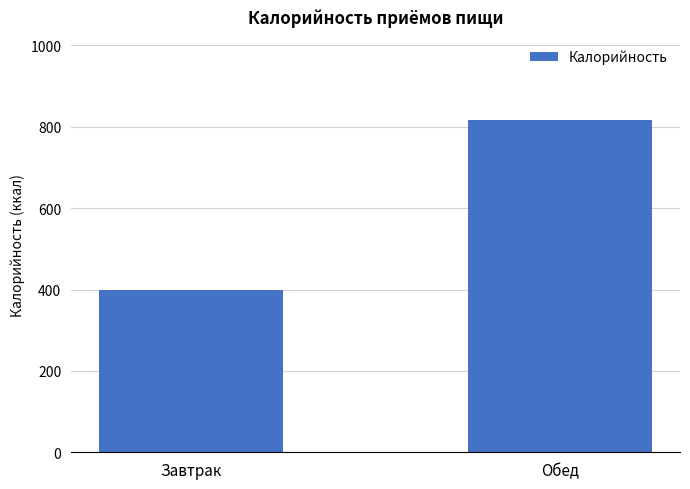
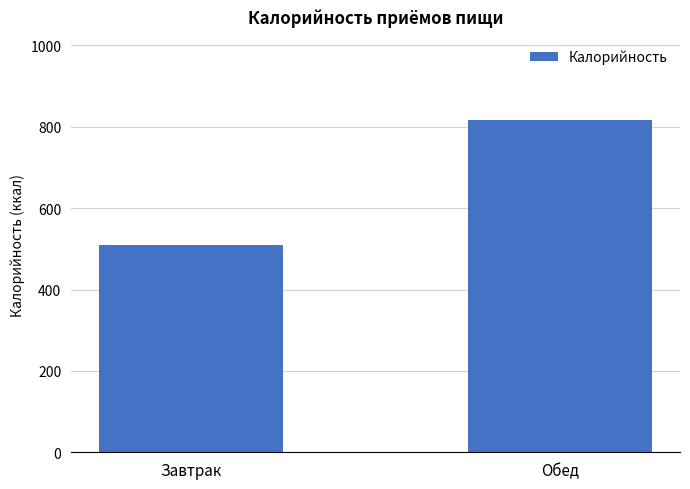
Завтрак: 400 -> 510
